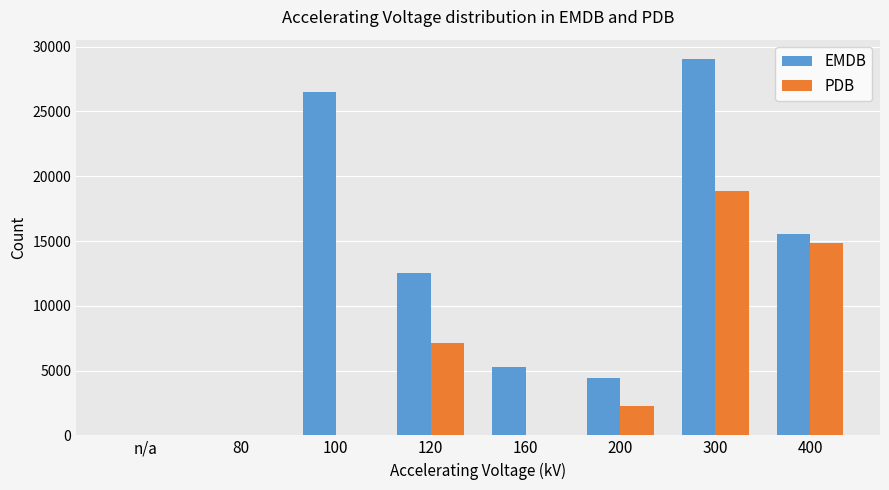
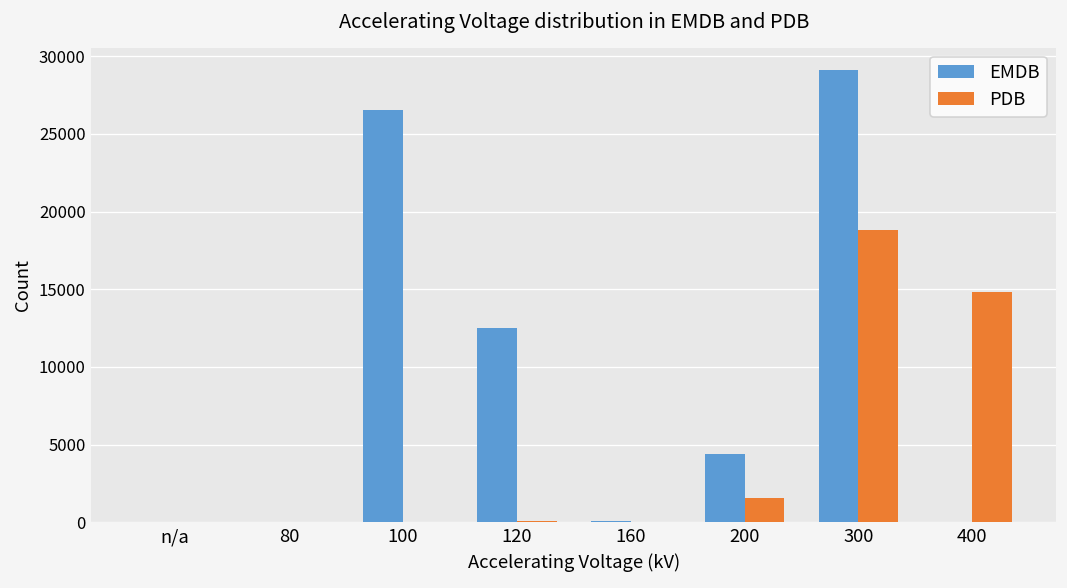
PDB, 120: 7200 -> 100
EMDB, 160: 5300 -> 100
PDB, 200: 2300 -> 1500
EMDB, 400: 15500 -> 0
